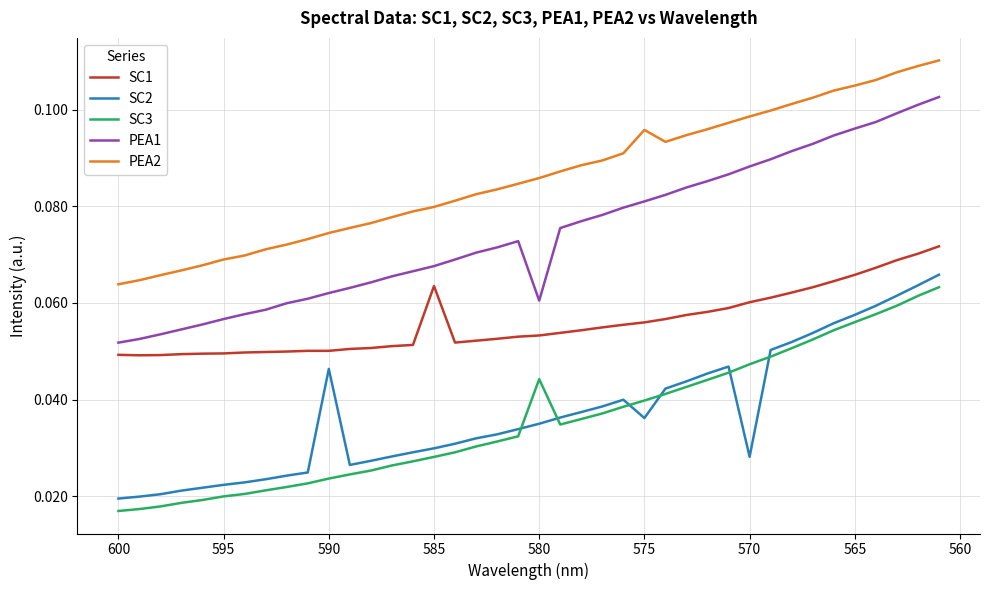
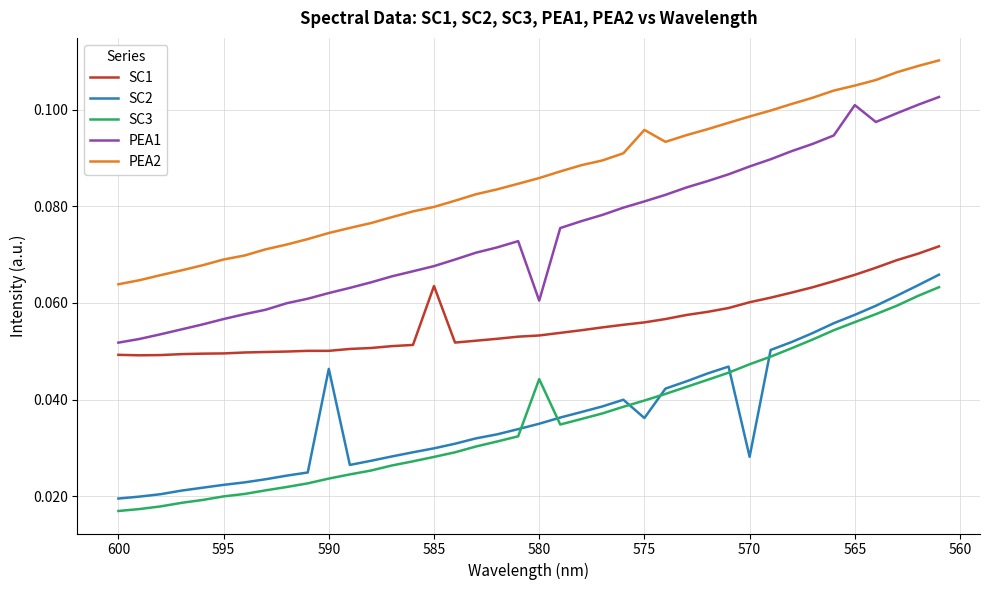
PEA1, 565: 0.096 -> 0.101
